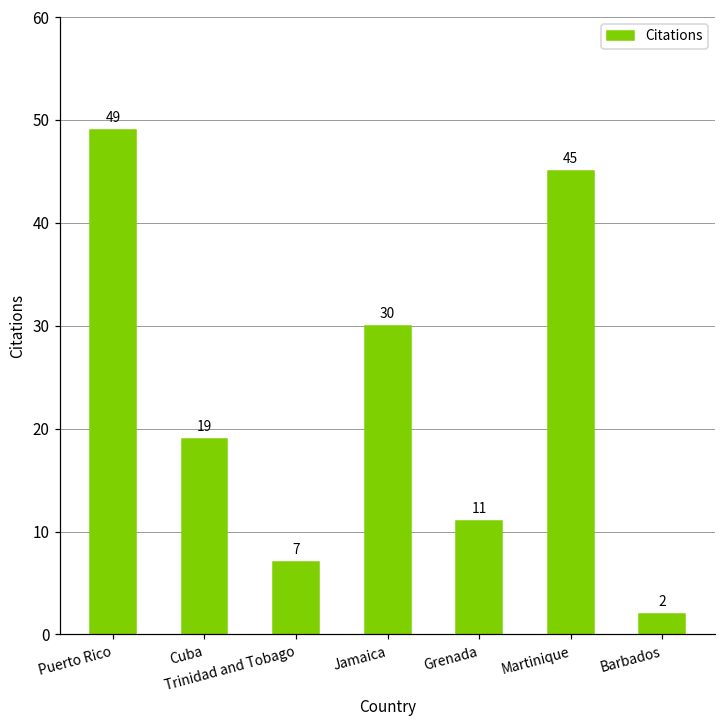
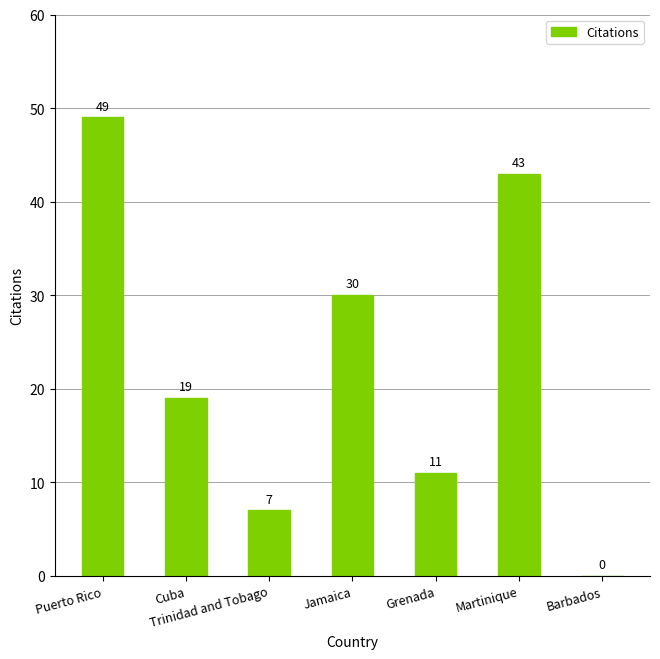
Martinique: 45 -> 43
Barbados: 2 -> 0
